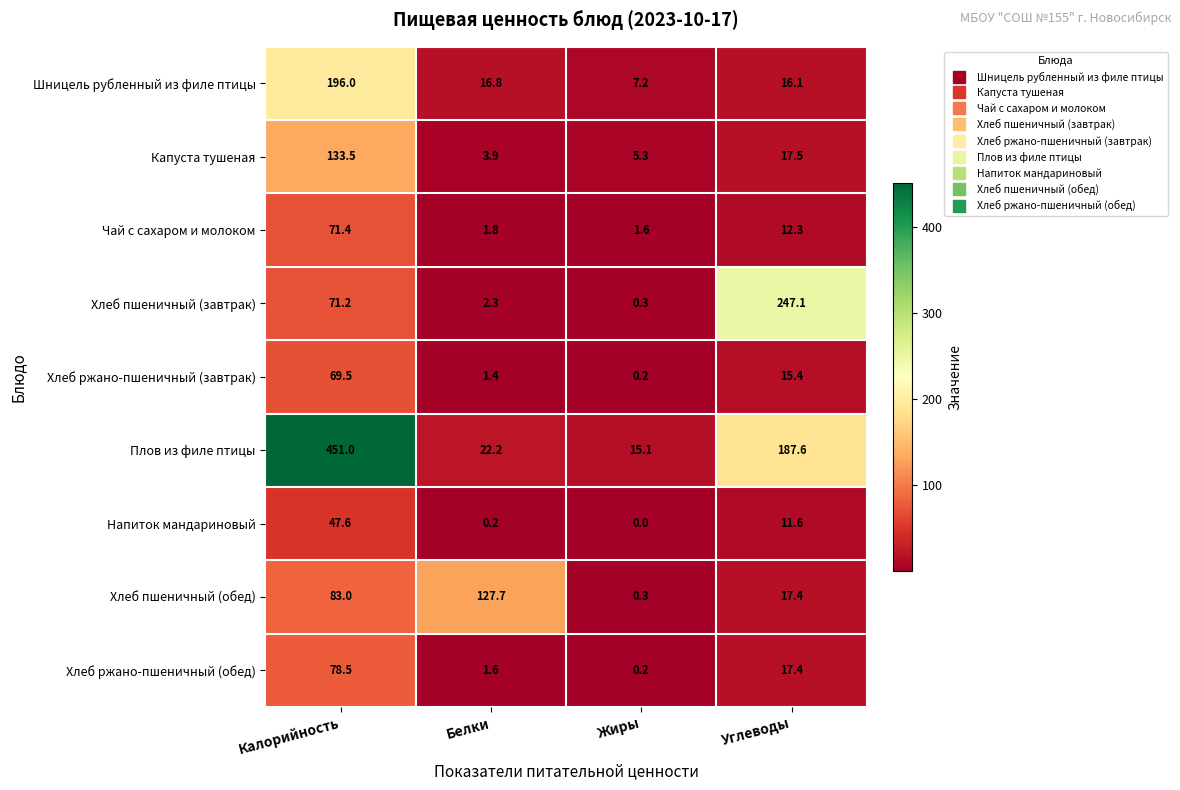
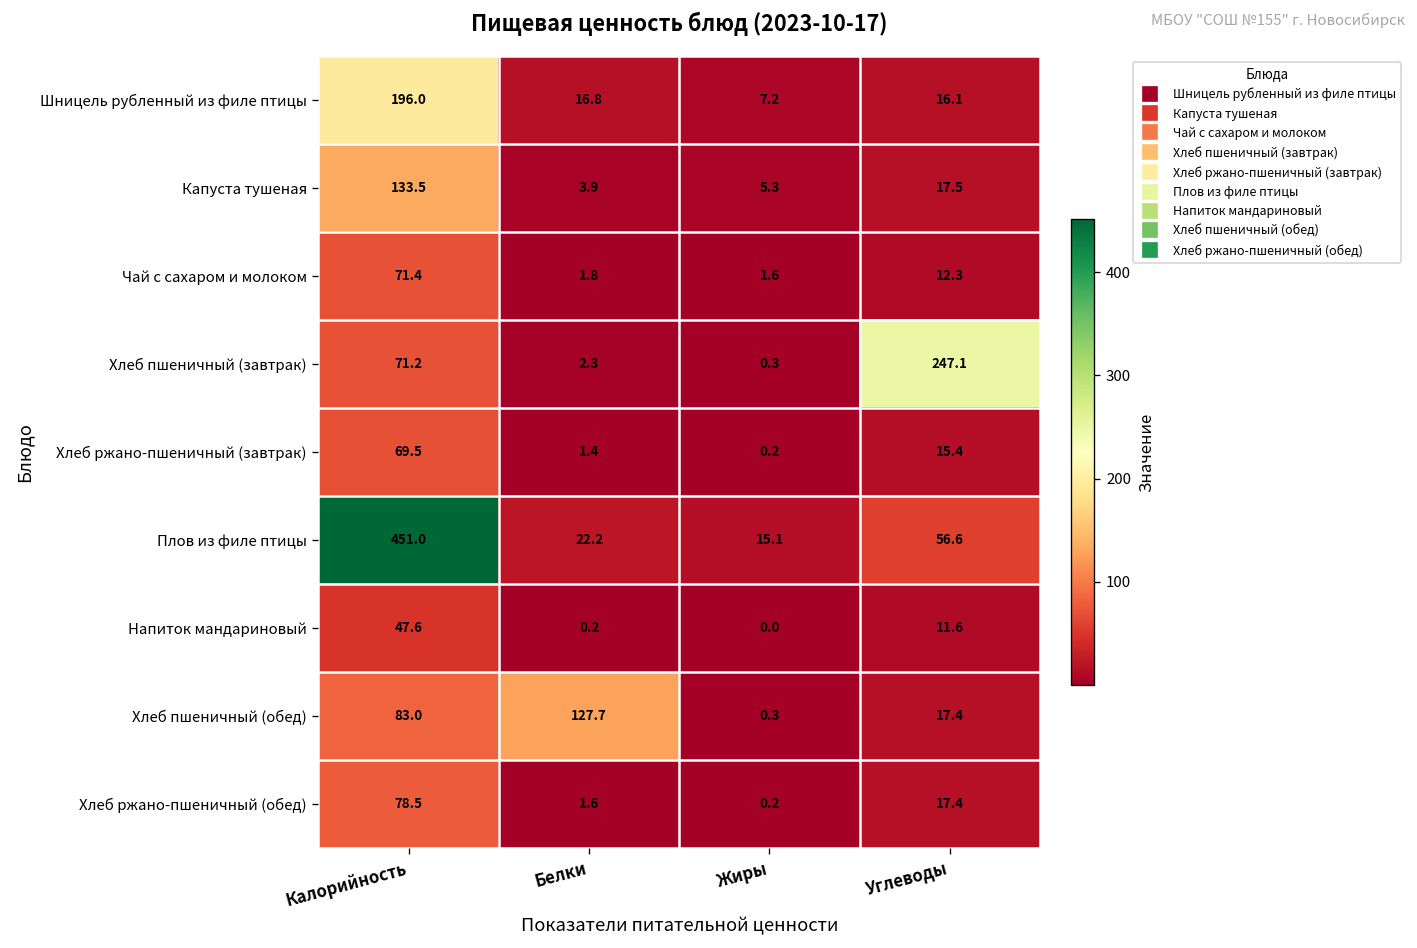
Плов из филе птицы, Углеводы: 187.6 -> 56.6
